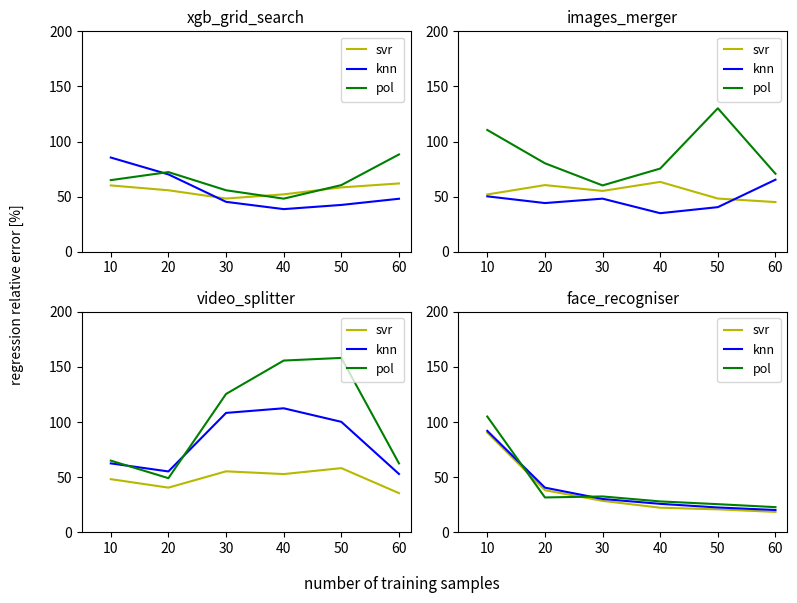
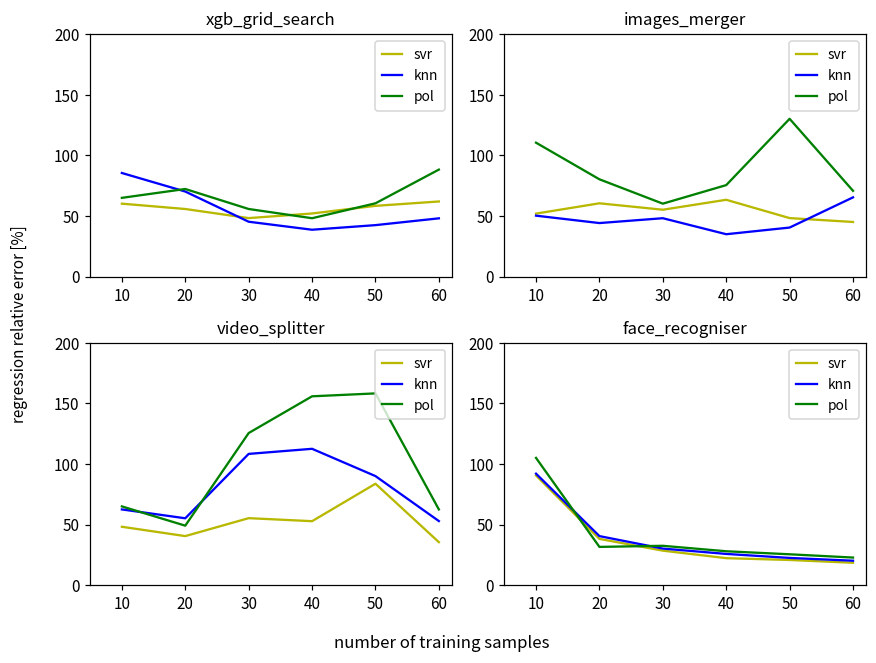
video_splitter, svr, 50: 58 -> 84
video_splitter, knn, 50: 100 -> 90
